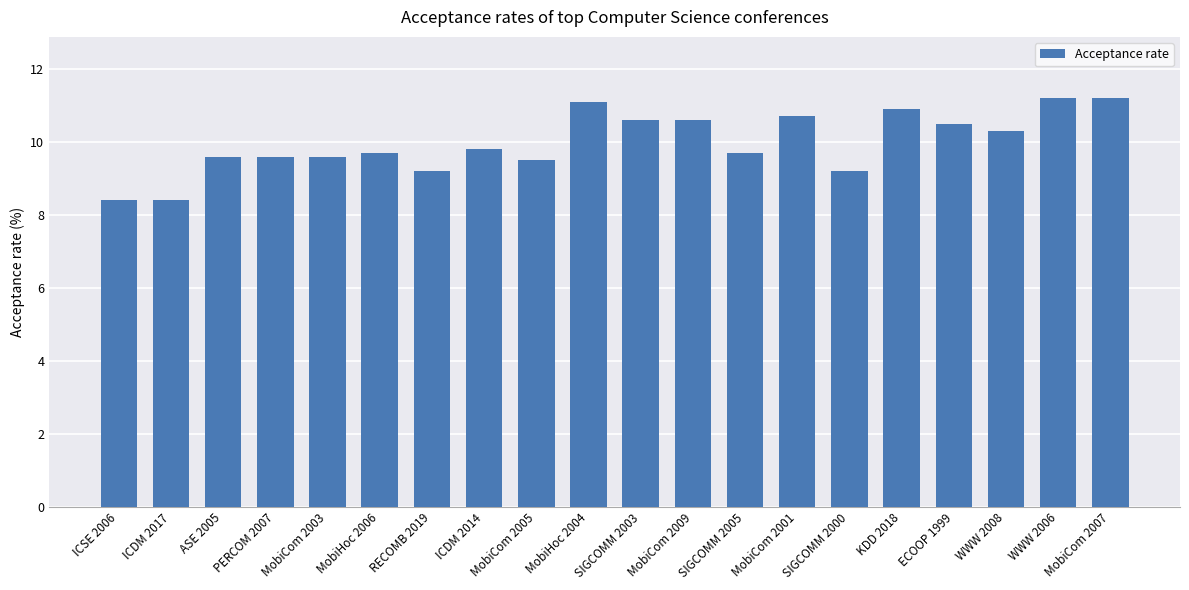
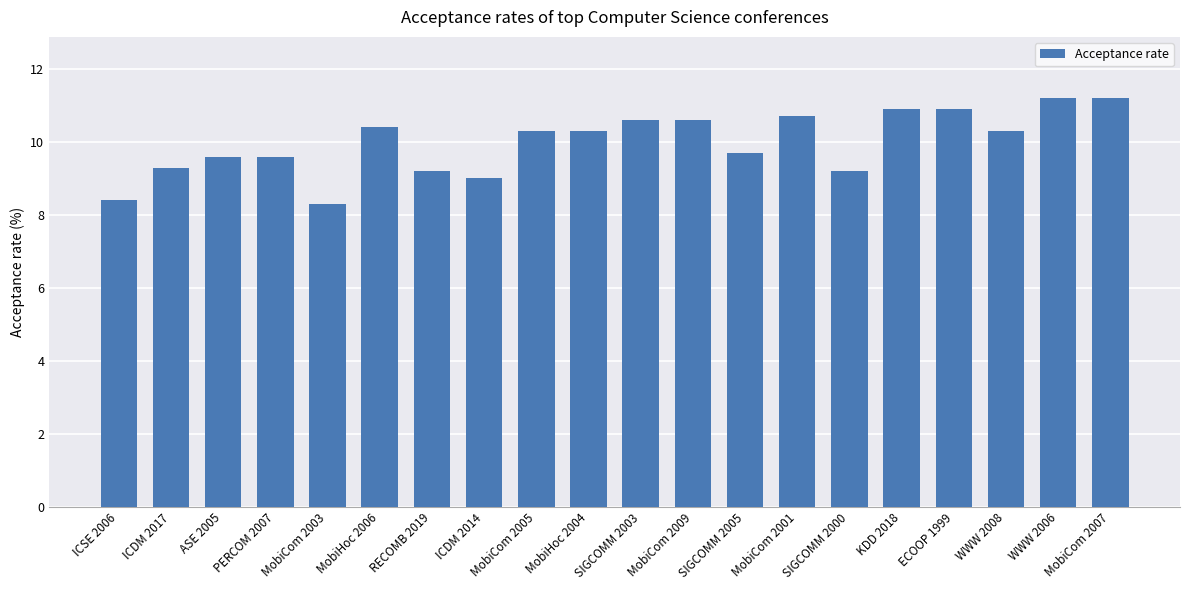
ICDM 2017: 8.4 -> 9.3
MobiCom 2003: 9.6 -> 8.3
MobiHoc 2006: 9.7 -> 10.4
ICDM 2014: 9.8 -> 9.0
MobiCom 2005: 9.5 -> 10.3
MobiHoc 2004: 11.1 -> 10.3
ECOOP 1999: 10.5 -> 10.9
